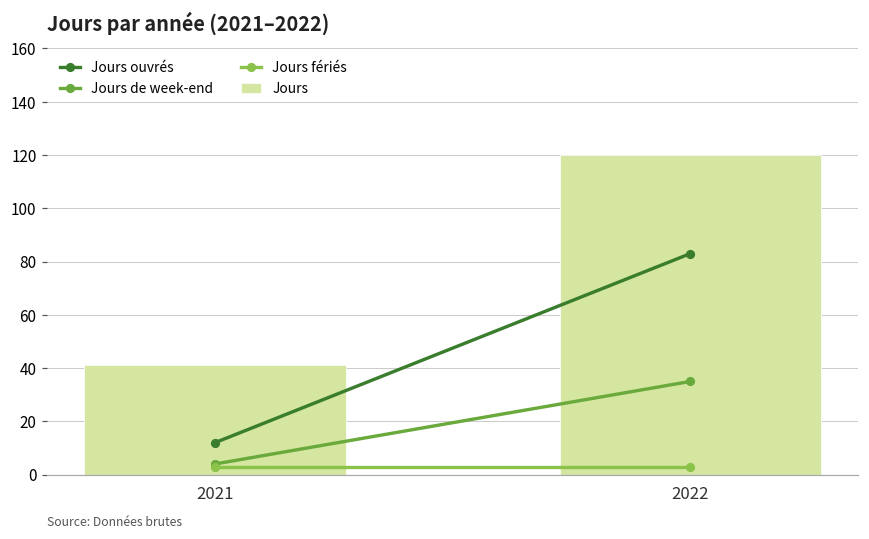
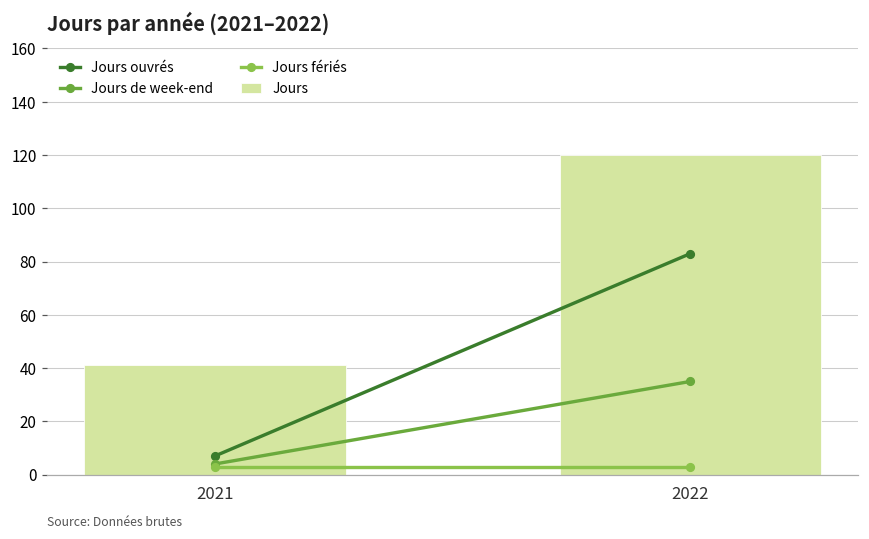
Jours ouvrés, 2021: 12 -> 7
